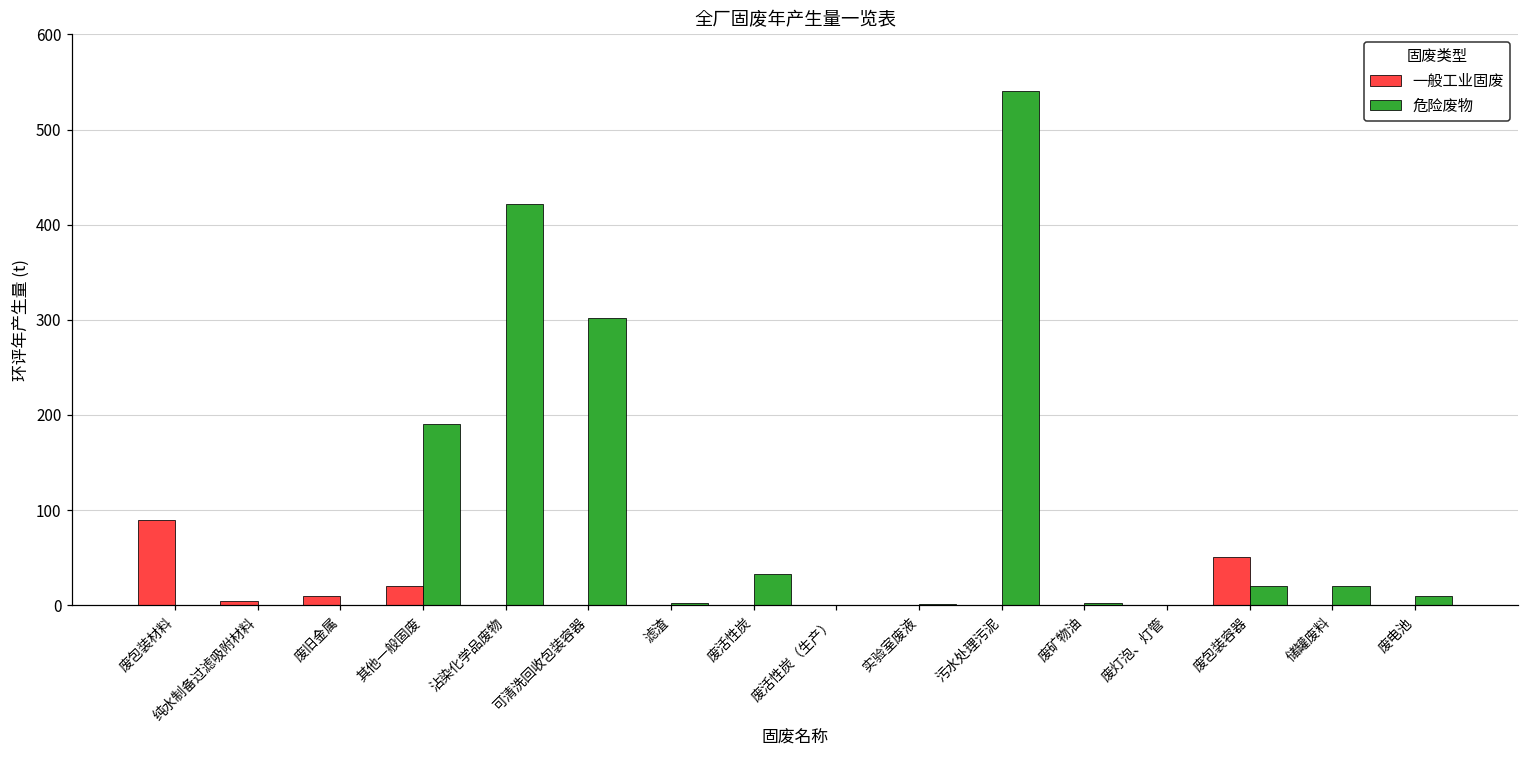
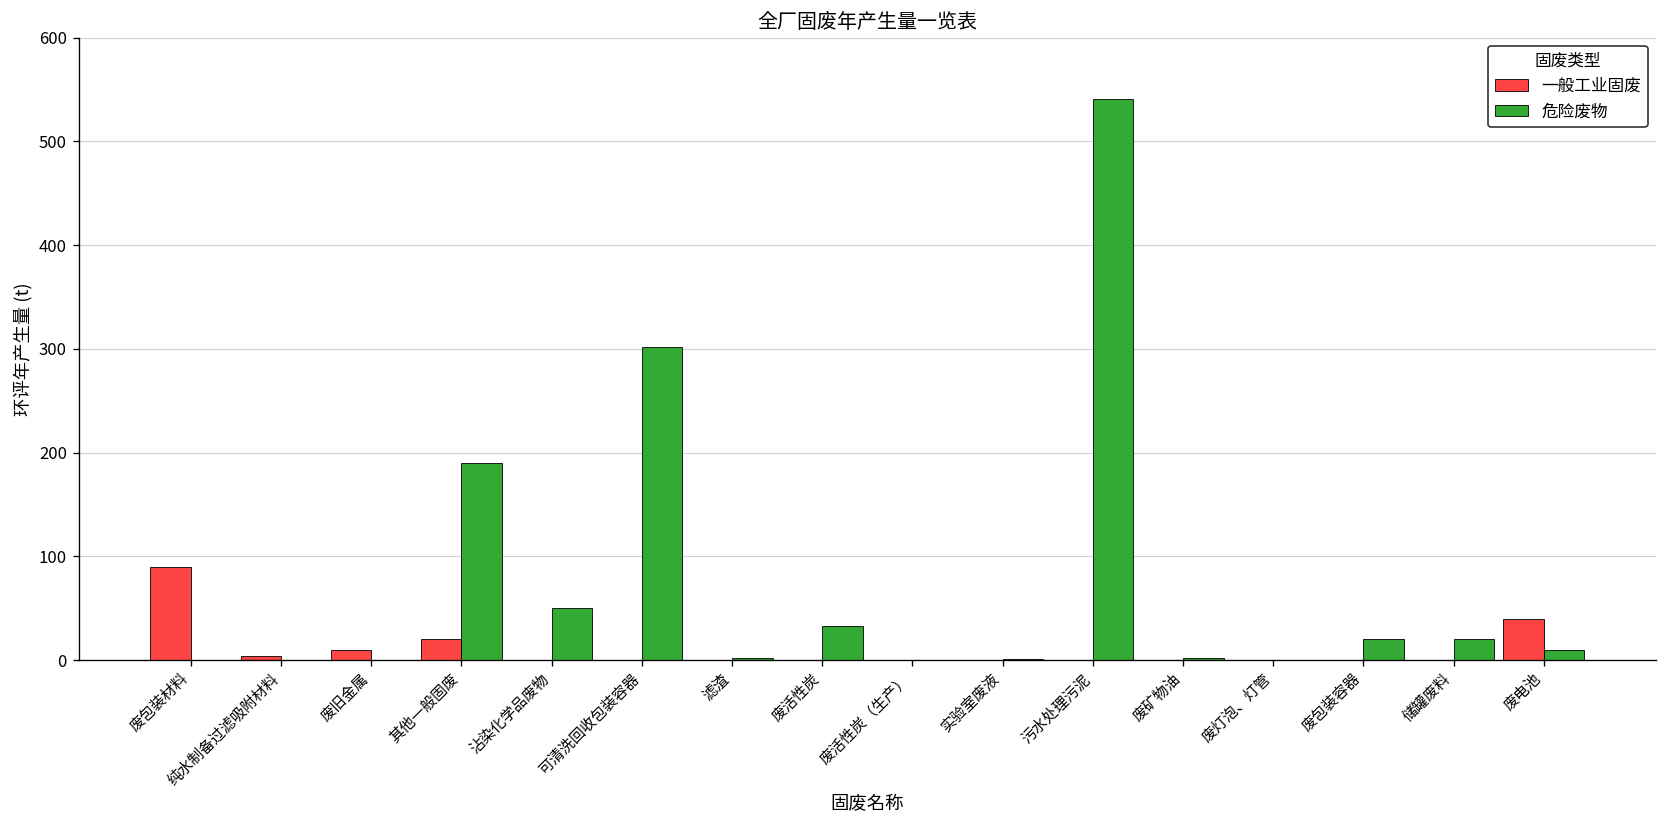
危险废物, 沾染化学品废物: 420 -> 50
一般工业固废, 废包装容器: 50 -> 0
一般工业固废, 废电池: 0 -> 40
